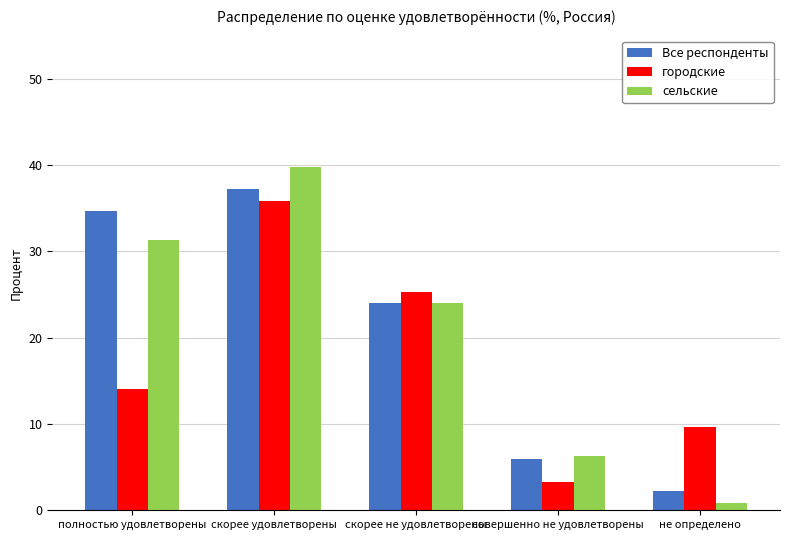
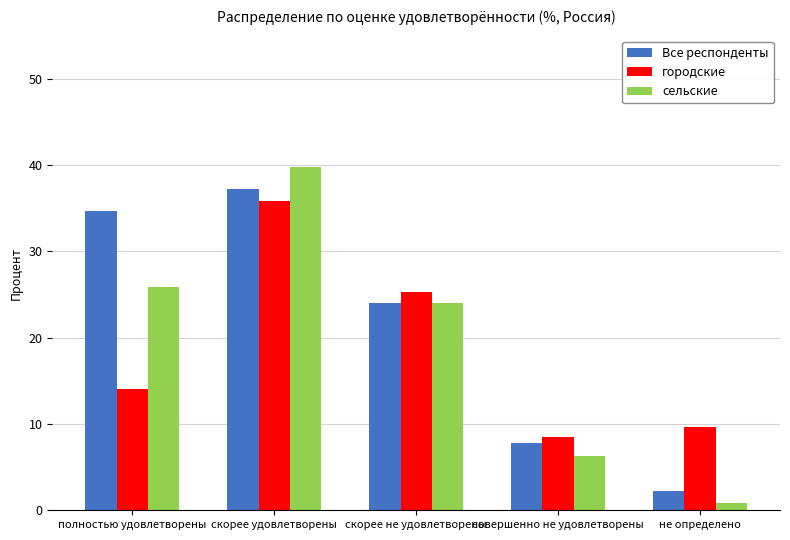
сельские, полностью удовлетворены: 31 -> 26
Все респонденты, совершенно не удовлетворены: 6 -> 8
городские, совершенно не удовлетворены: 3 -> 9
